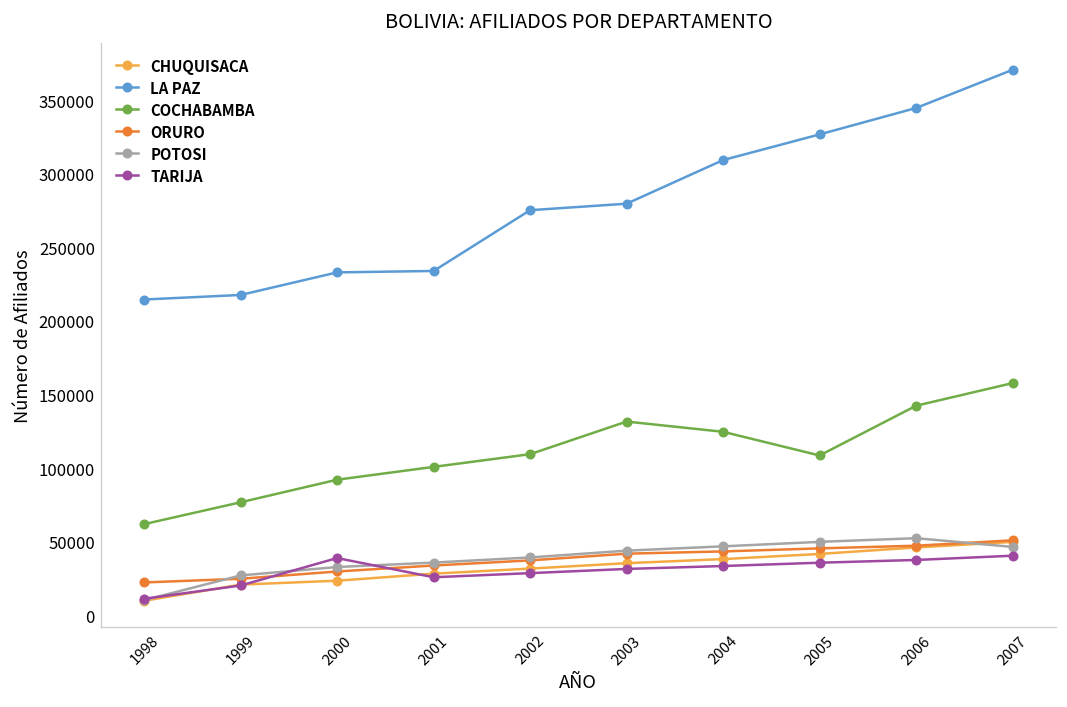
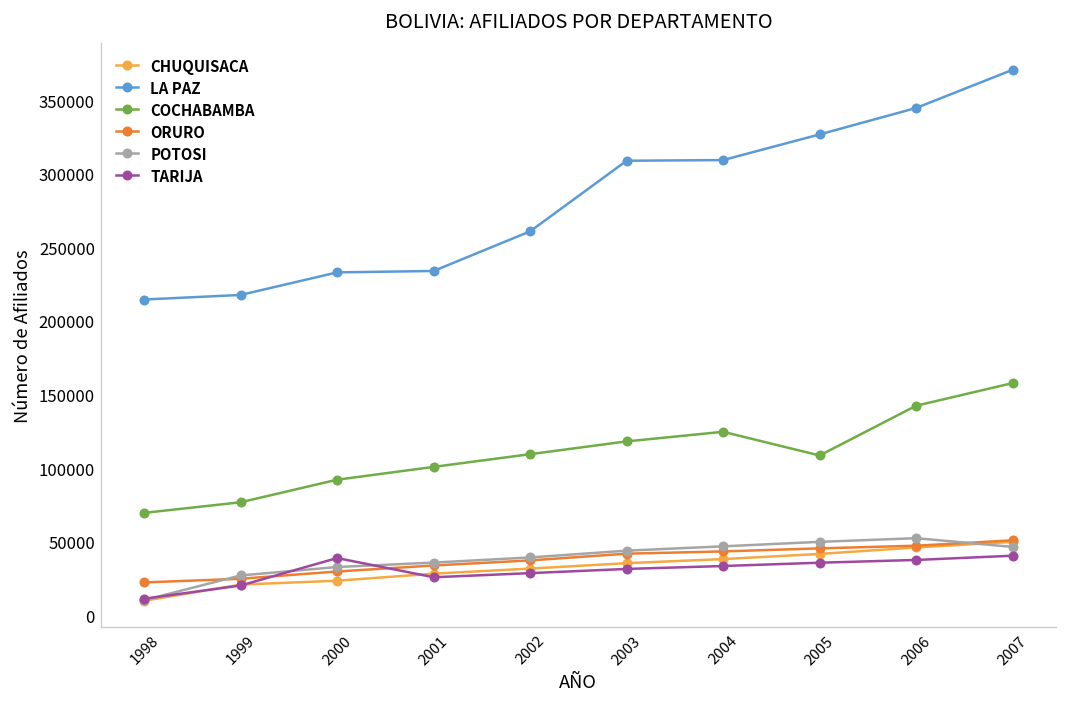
COCHABAMBA, 1998: 62000 -> 70000
LA PAZ, 2002: 275000 -> 261000
LA PAZ, 2003: 280000 -> 309000
COCHABAMBA, 2003: 132000 -> 118000
